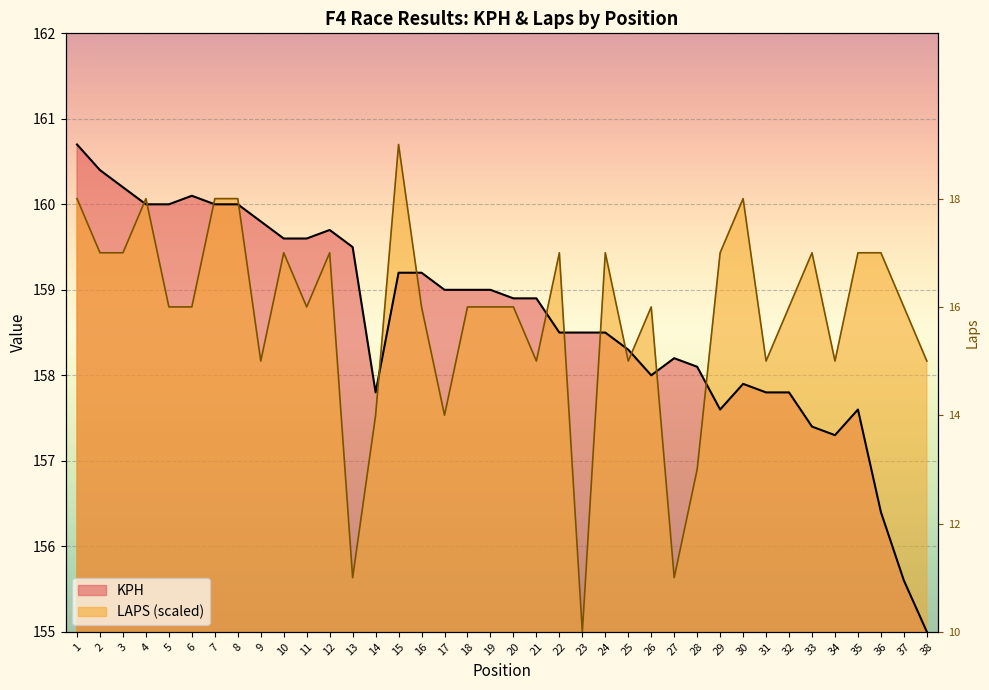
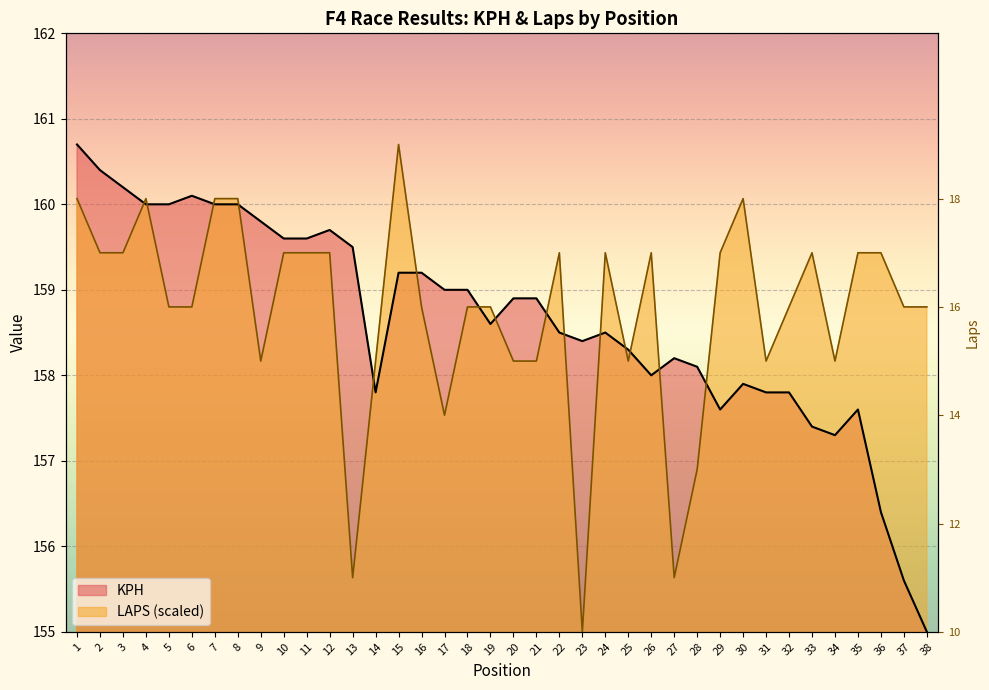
LAPS (scaled), 11: 158.8 -> 159.4
LAPS (scaled), 14: 157.5 -> 158.2
KPH, 19: 159.0 -> 158.6
LAPS (scaled), 20: 158.8 -> 158.2
KPH, 23: 158.5 -> 158.4
LAPS (scaled), 26: 158.8 -> 159.4
LAPS (scaled), 38: 158.2 -> 158.8
